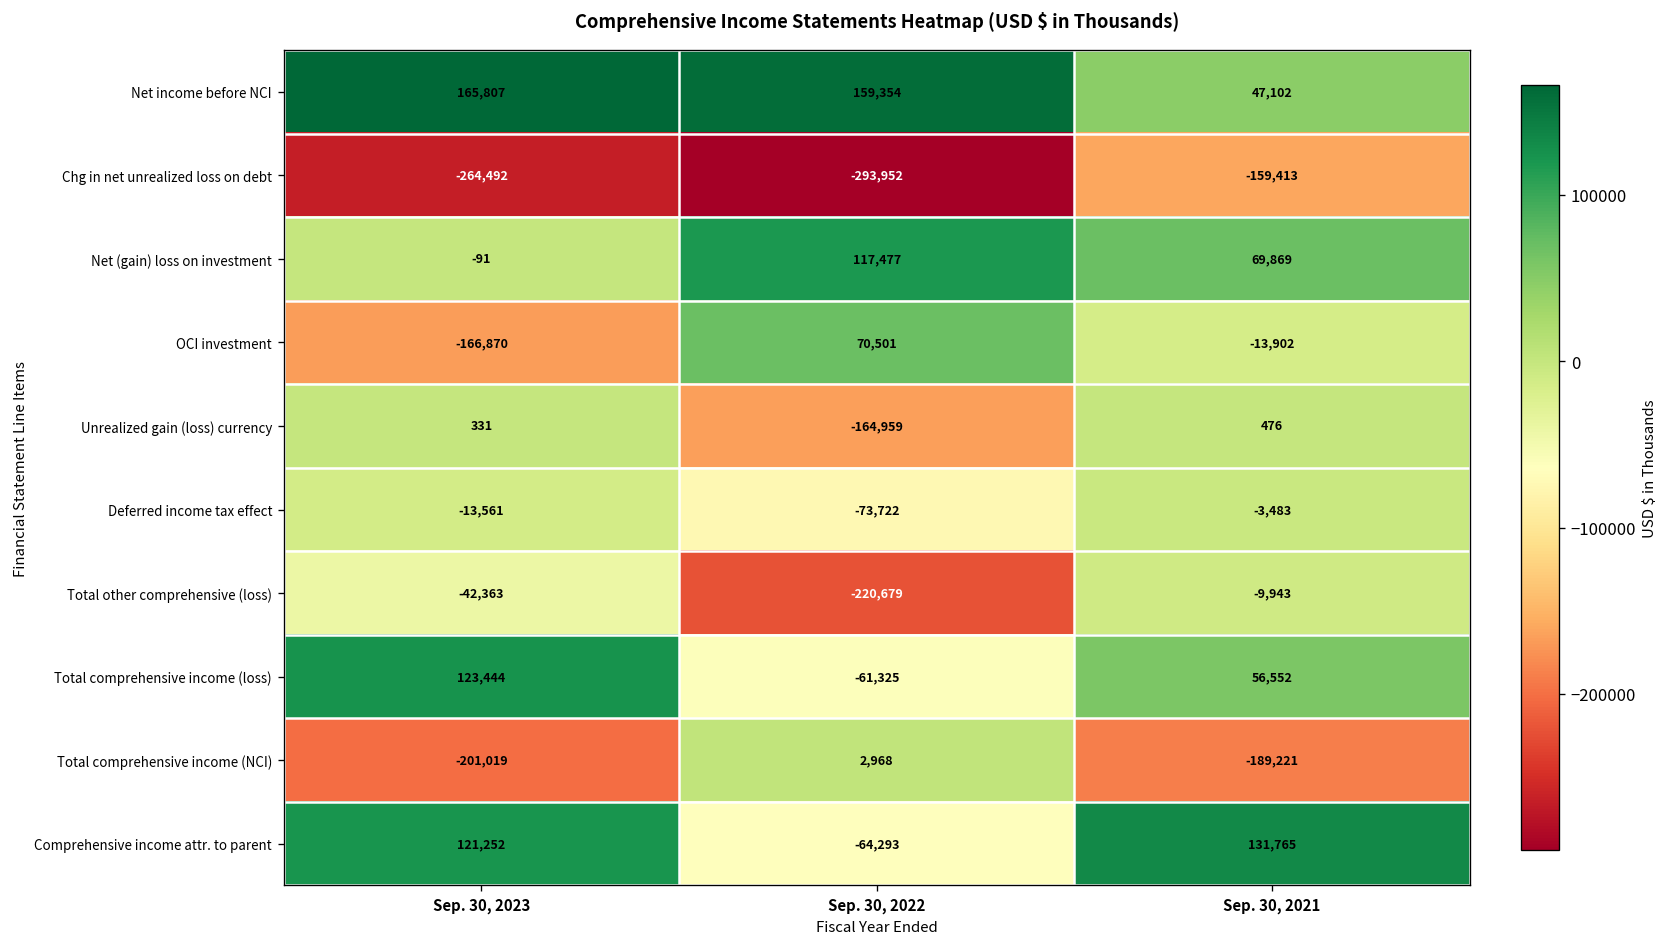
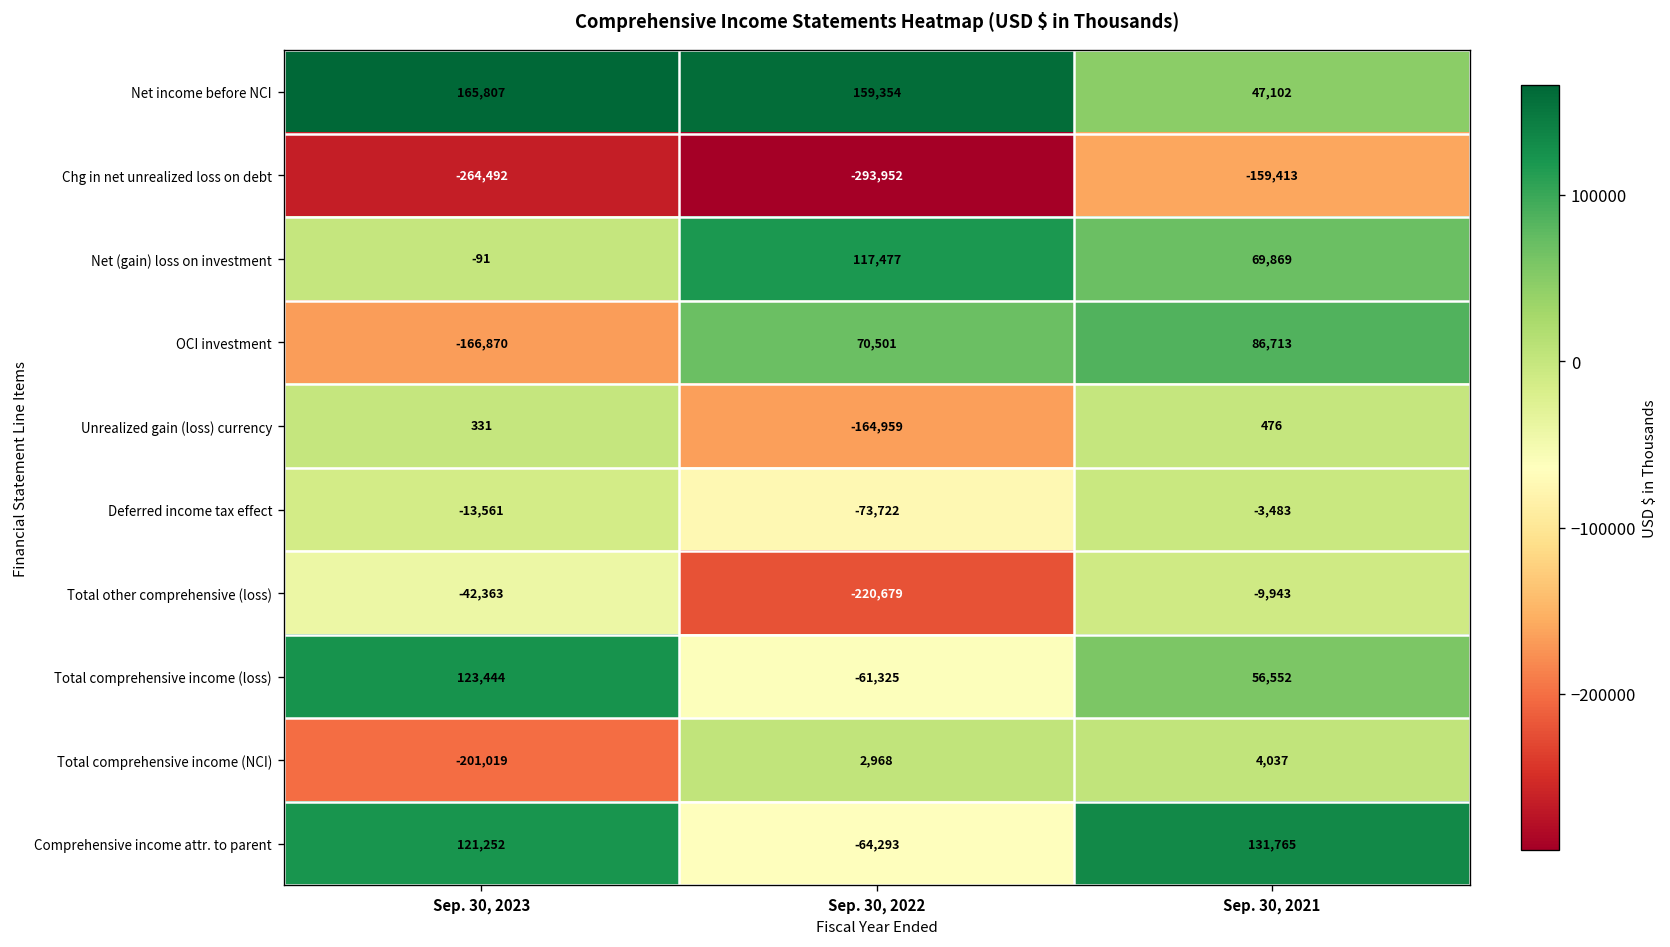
OCI investment, Sep. 30, 2021: -13,902 -> 86,713
Total comprehensive income (NCI), Sep. 30, 2021: -189,221 -> 4,037
